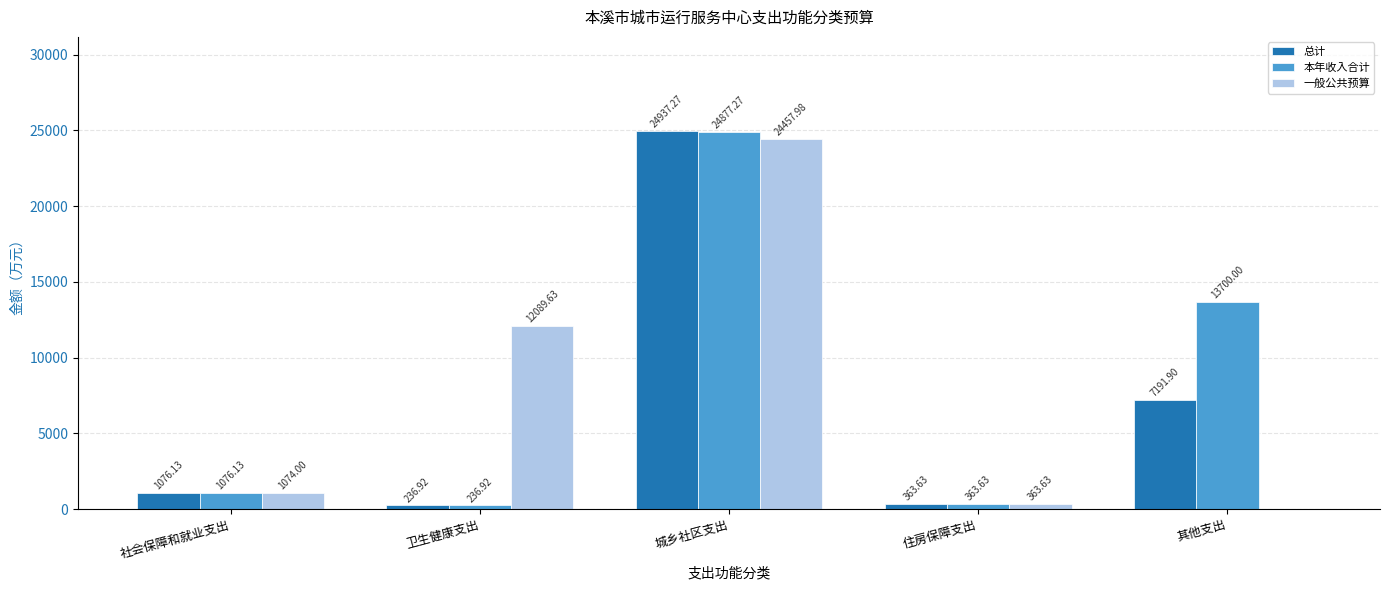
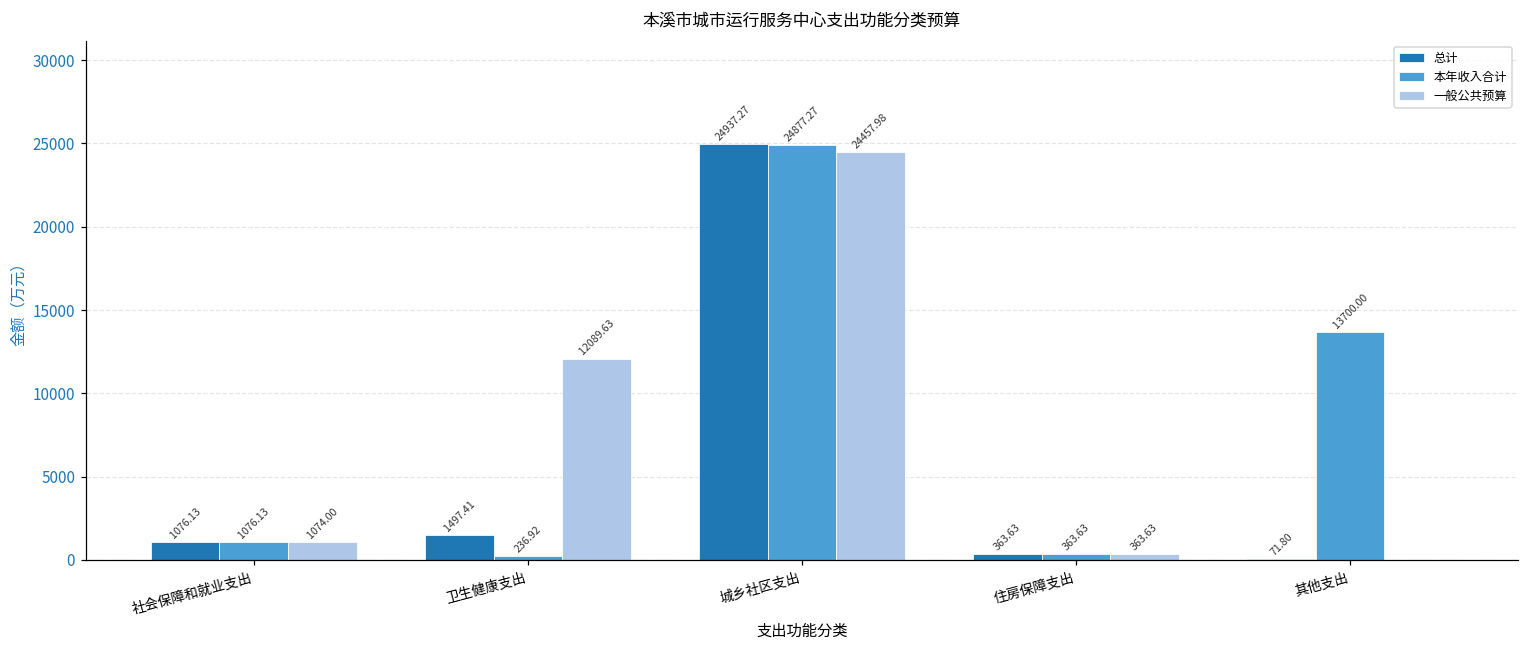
总计, 卫生健康支出: 236.92 -> 1497.41
总计, 其他支出: 7191.90 -> 71.80
